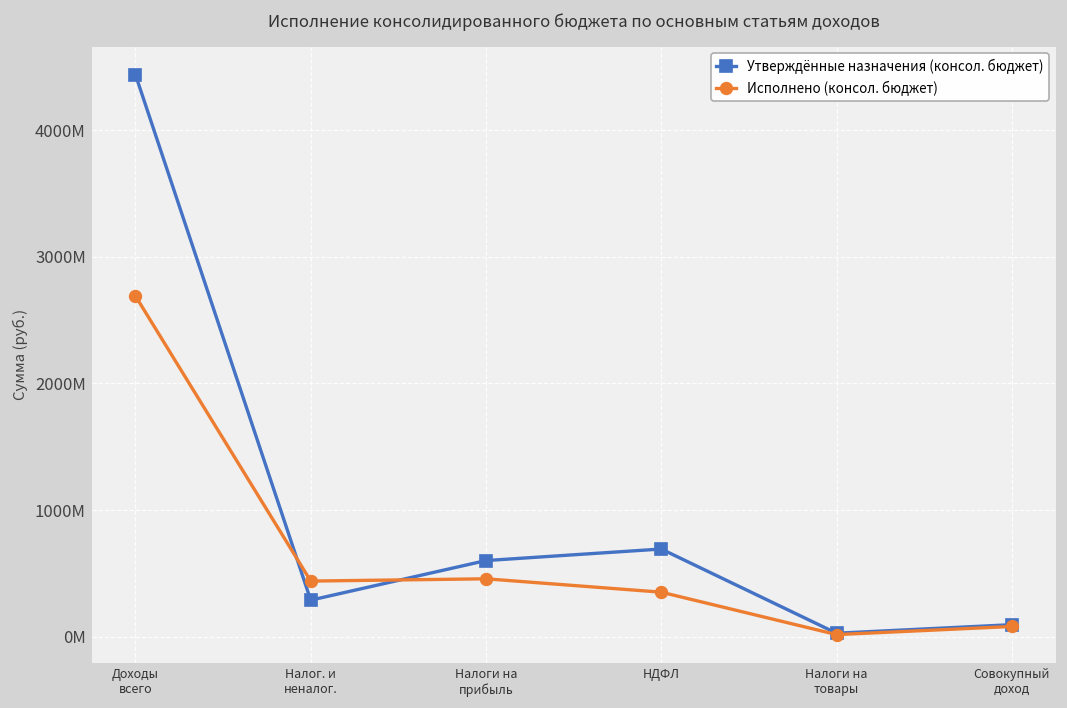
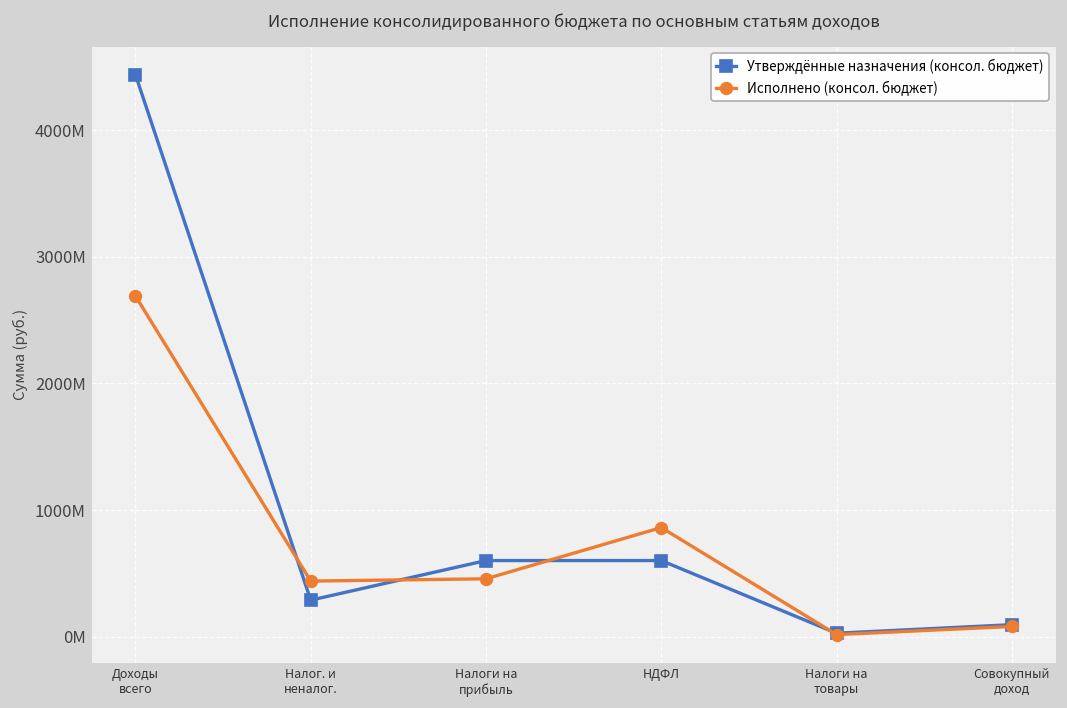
Утверждённые назначения (консол. бюджет), НДФЛ: 690000000 -> 600000000
Исполнено (консол. бюджет), НДФЛ: 350000000 -> 860000000
